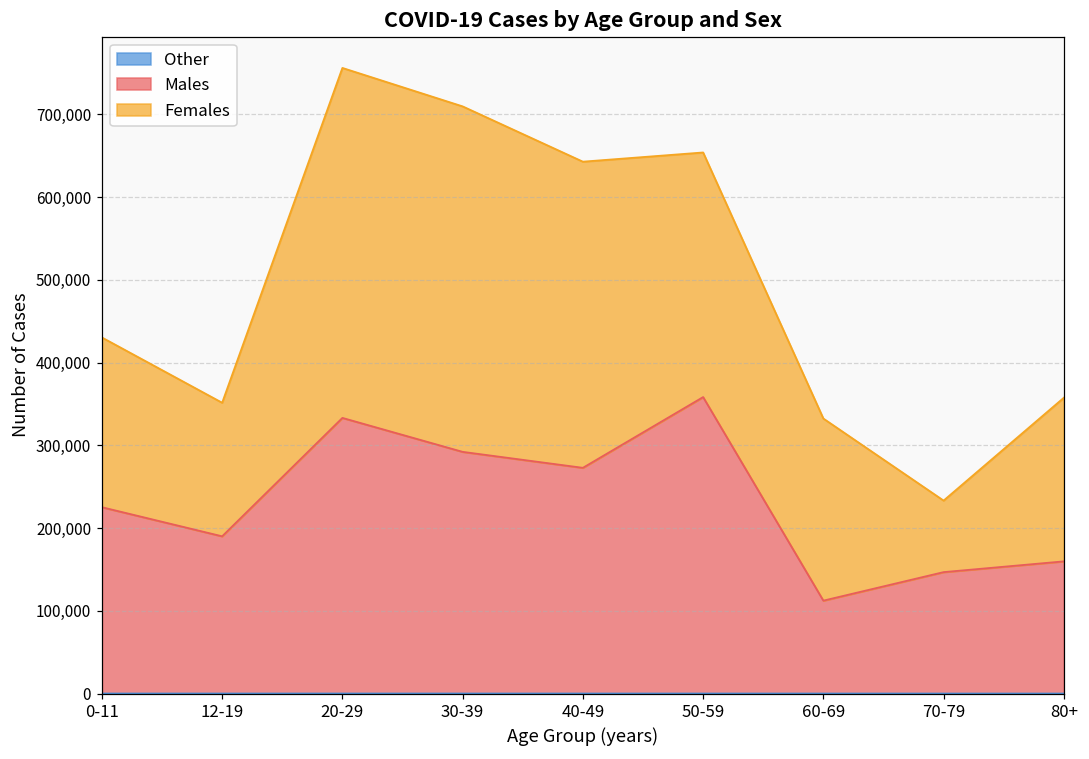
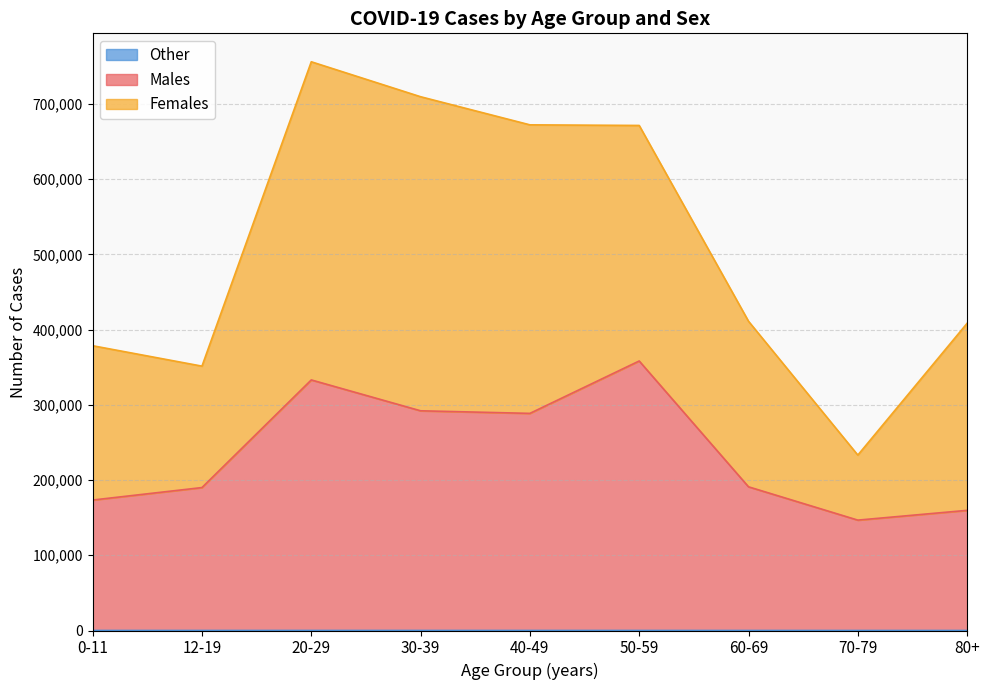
Males, 0-11: 230,000 -> 170,000
Males, 40-49: 270,000 -> 290,000
Females, 40-49: 370,000 -> 380,000
Females, 50-59: 300,000 -> 310,000
Males, 60-69: 110,000 -> 190,000
Females, 80+: 200,000 -> 250,000
